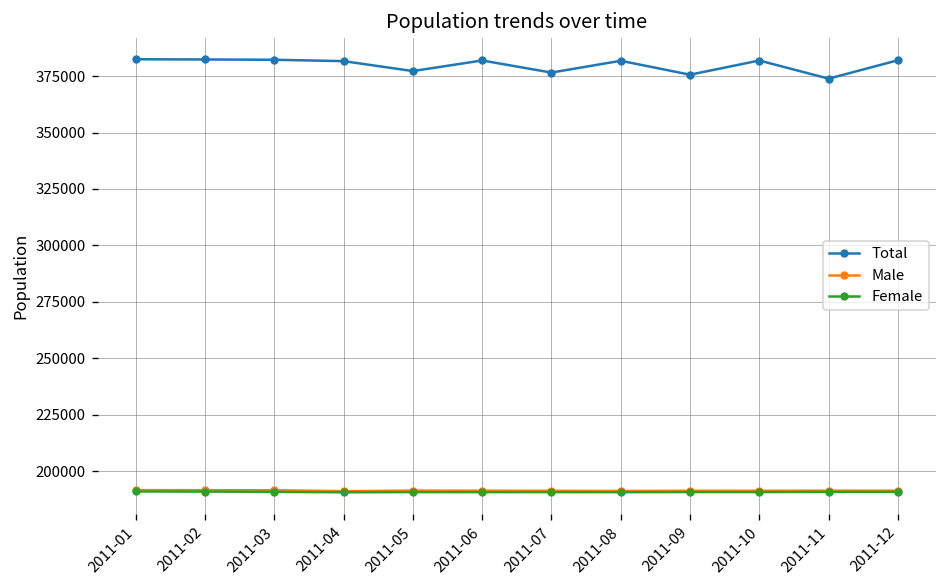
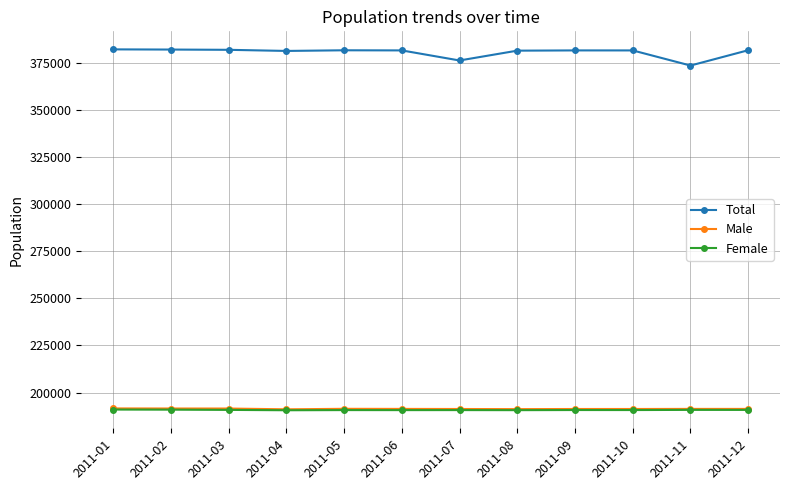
Total, 2011-05: 377000 -> 382000
Total, 2011-09: 376000 -> 382000
